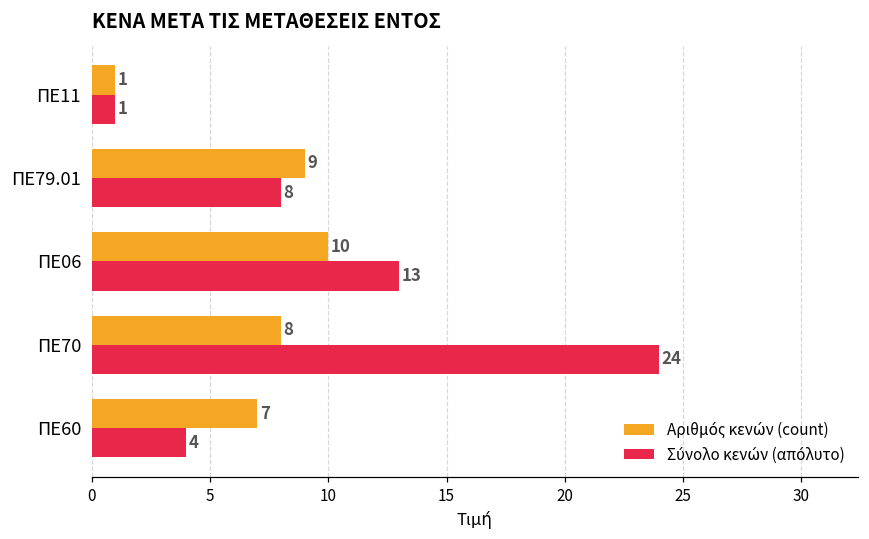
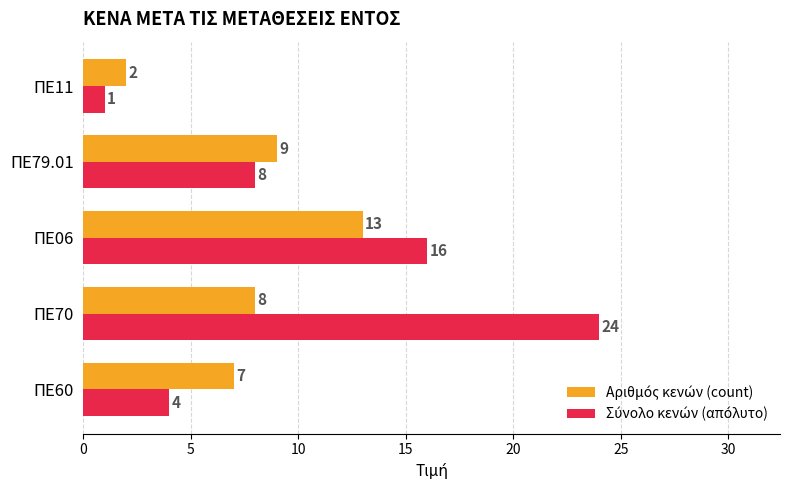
Αριθμός κενών (count), ΠΕ11: 1 -> 2
Αριθμός κενών (count), ΠΕ06: 10 -> 13
Σύνολο κενών (απόλυτο), ΠΕ06: 13 -> 16
